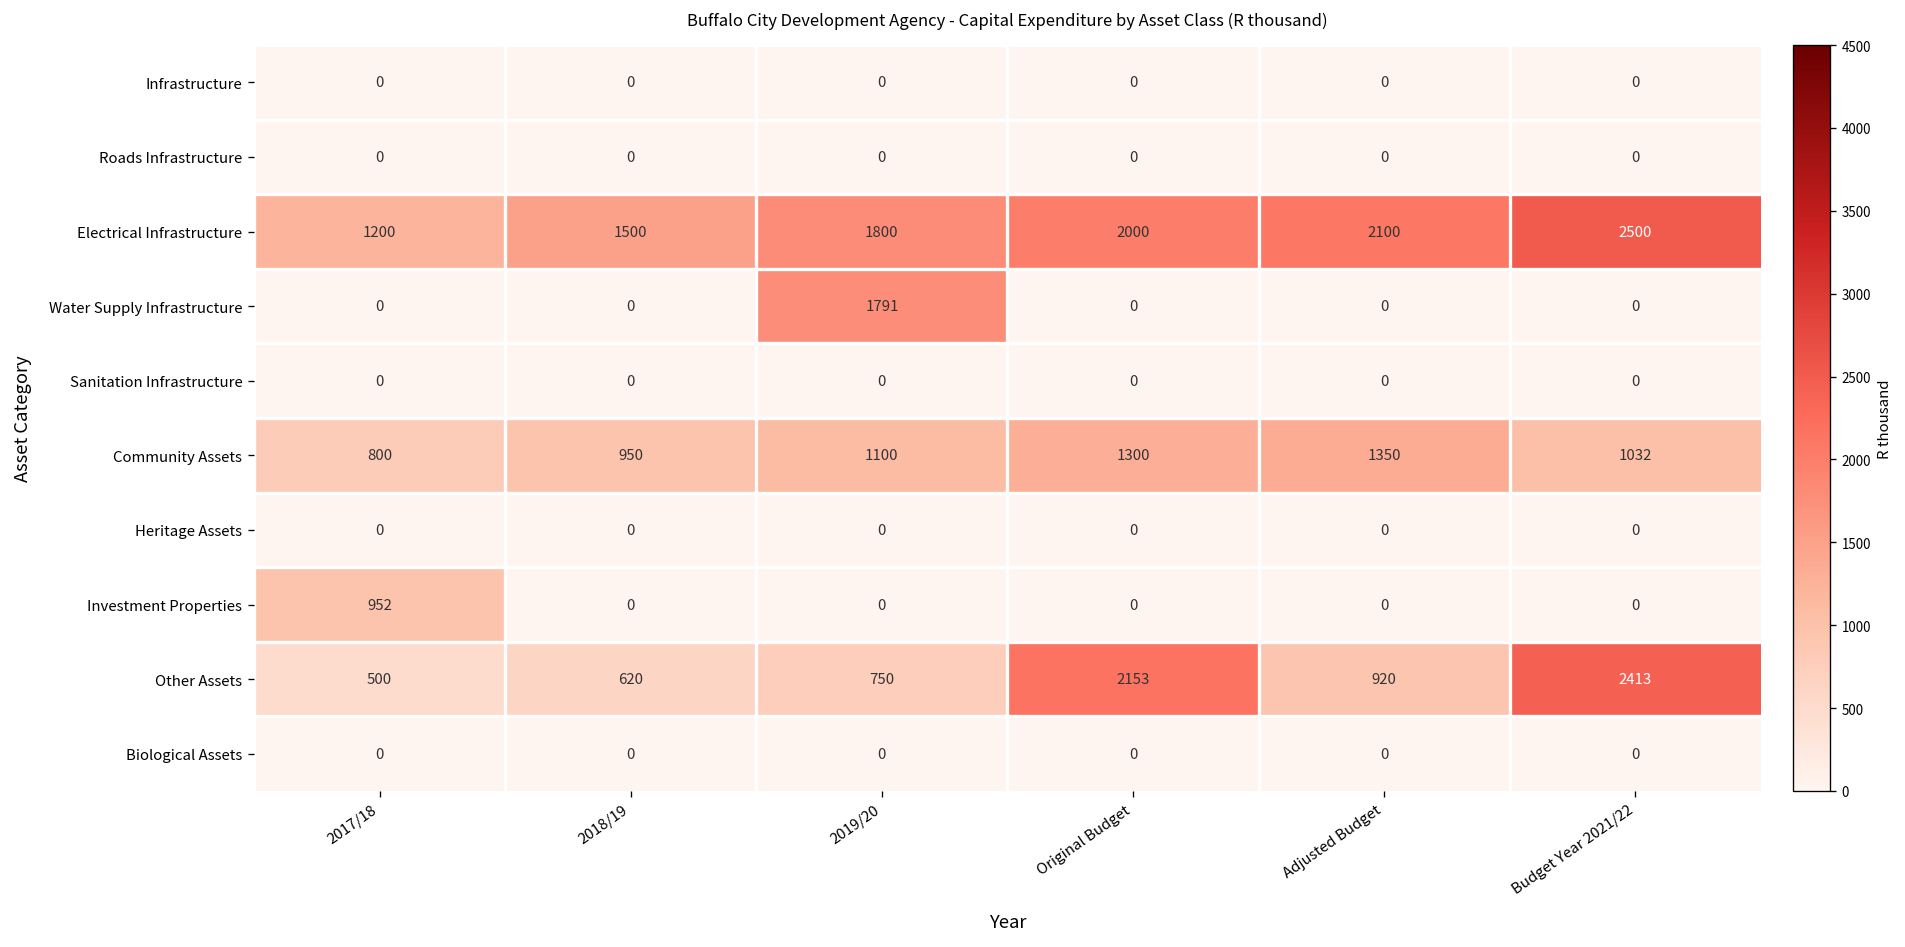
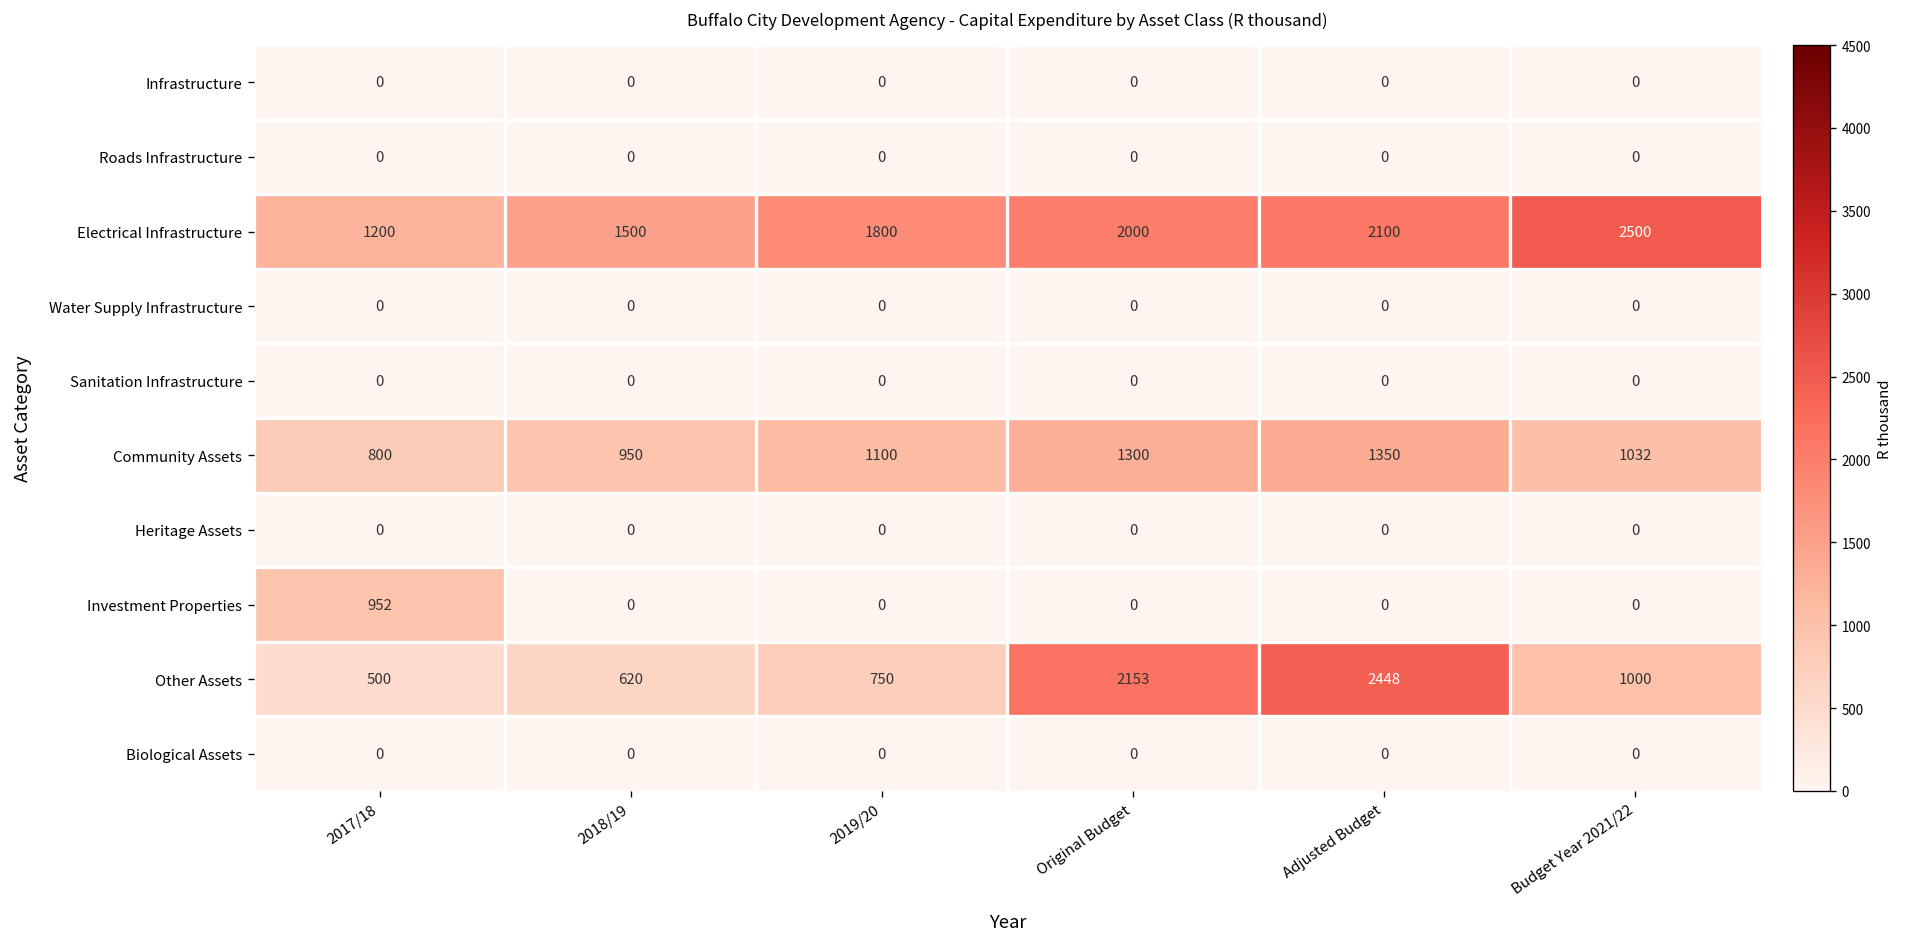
Water Supply Infrastructure, 2019/20: 1791 -> 0
Other Assets, Adjusted Budget: 920 -> 2448
Other Assets, Budget Year 2021/22: 2413 -> 1000
